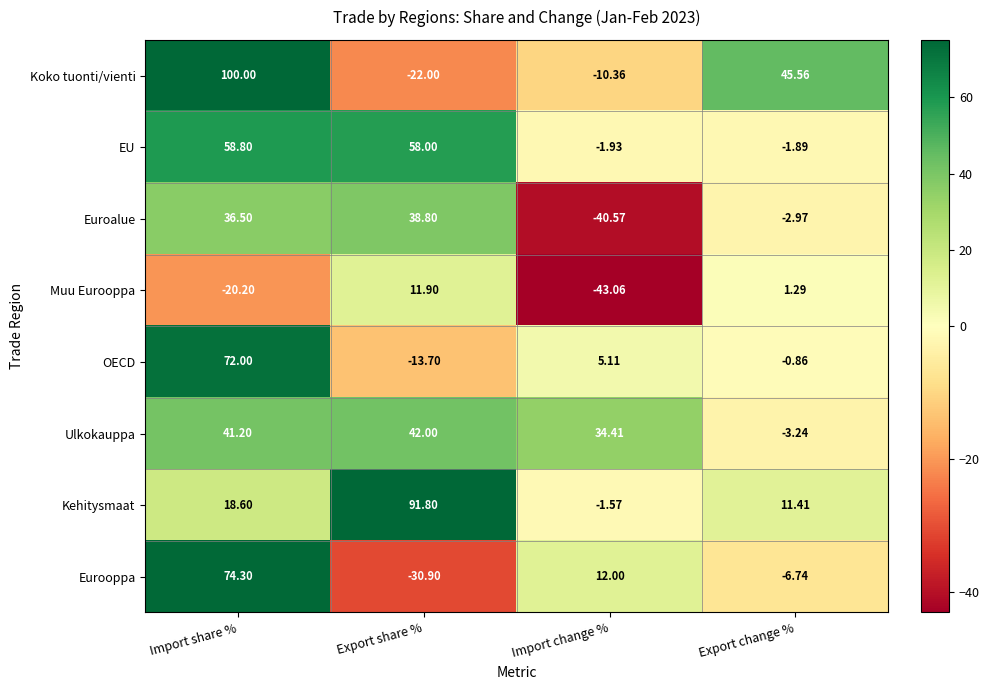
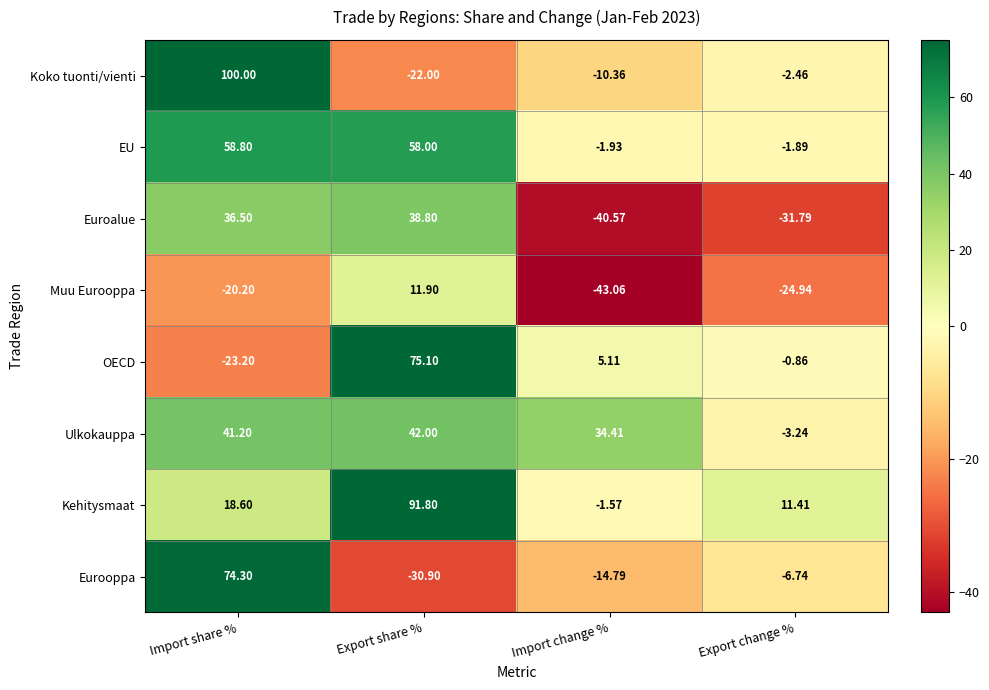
Koko tuonti/vienti, Export change %: 45.56 -> -2.46
Euroalue, Export change %: -2.97 -> -31.79
Muu Eurooppa, Export change %: 1.29 -> -24.94
OECD, Import share %: 72.00 -> -23.20
OECD, Export share %: -13.70 -> 75.10
Eurooppa, Import change %: 12.00 -> -14.79
